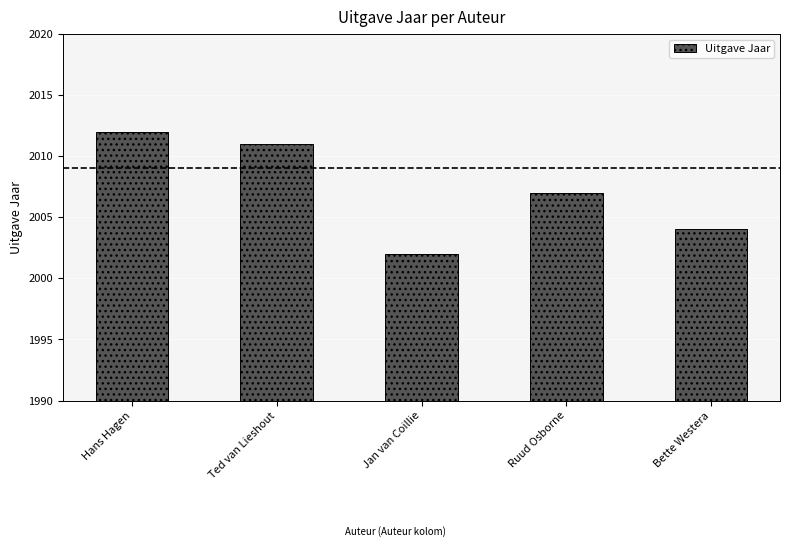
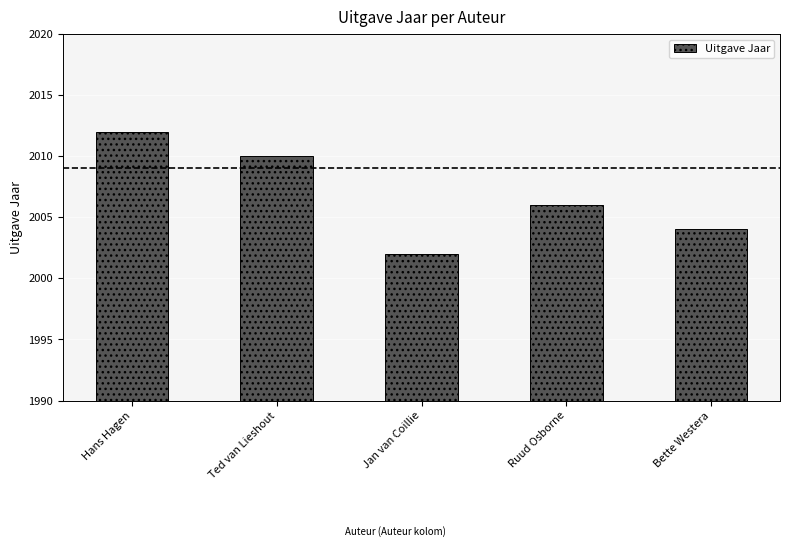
Ted van Lieshout: 2011 -> 2010
Ruud Osborne: 2007 -> 2006
